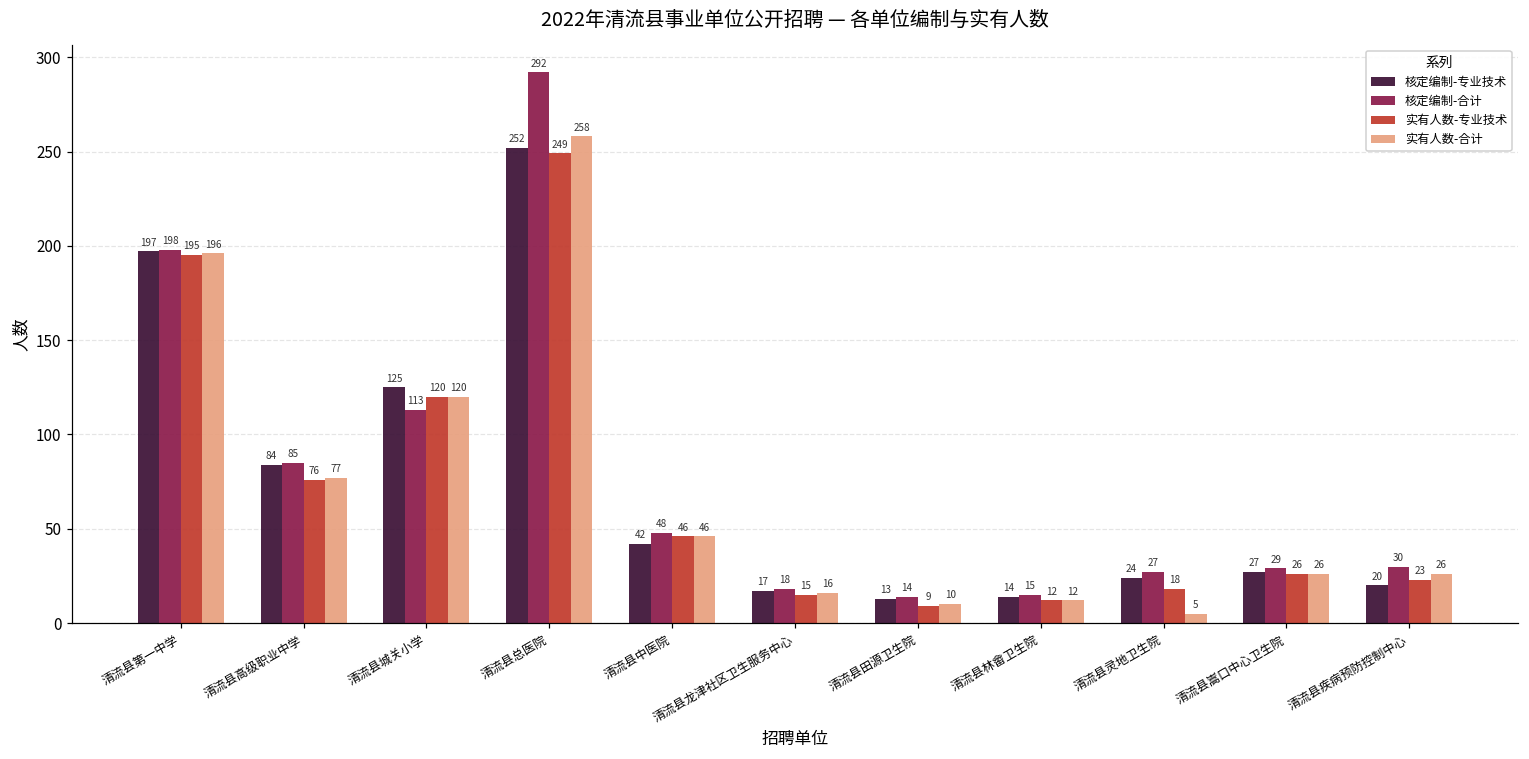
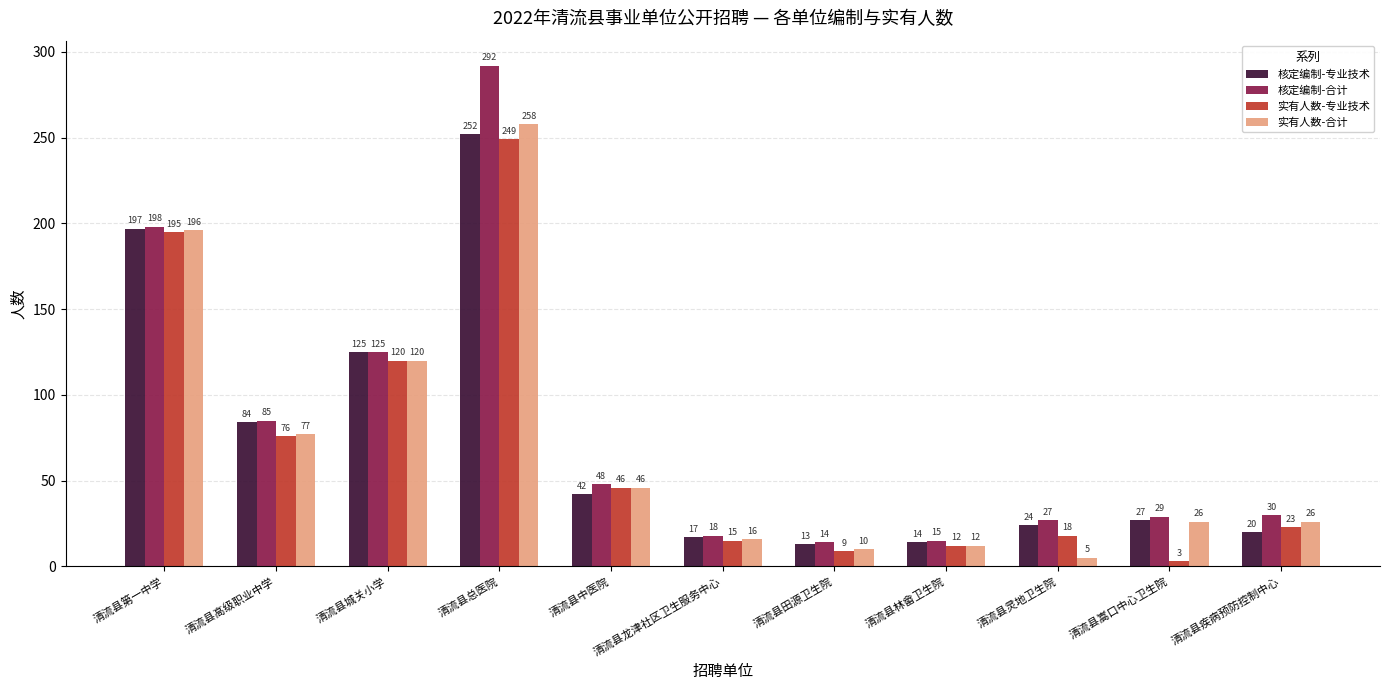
核定编制-合计, 清流县城关小学: 113 -> 125
实有人数-专业技术, 清流县嵩口中心卫生院: 26 -> 3
